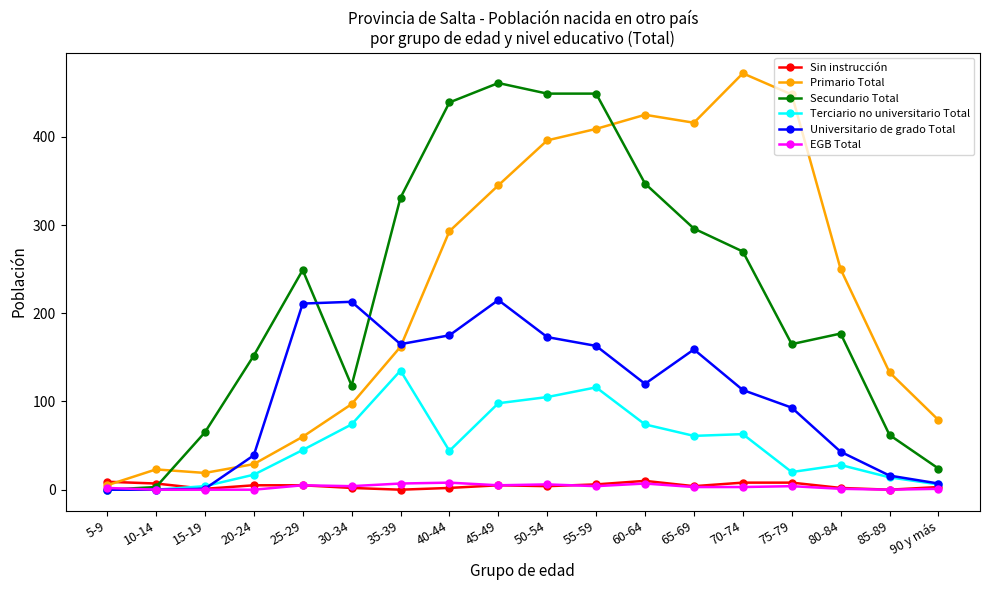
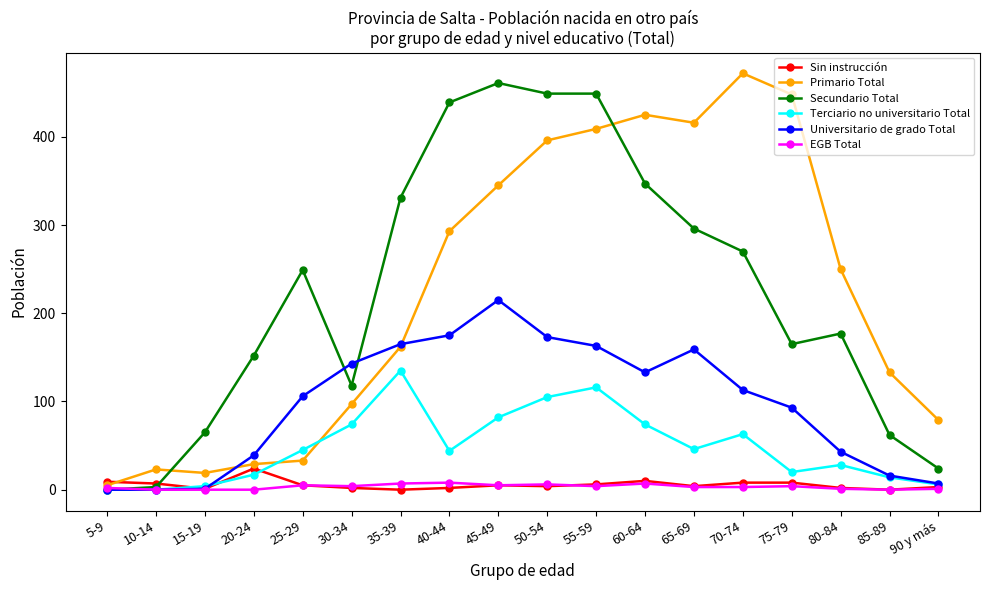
Sin instrucción, 20-24: 10 -> 20
Primario Total, 25-29: 60 -> 30
Universitario de grado Total, 25-29: 210 -> 110
Universitario de grado Total, 30-34: 210 -> 140
Terciario no universitario Total, 45-49: 100 -> 80
Universitario de grado Total, 60-64: 120 -> 130
Terciario no universitario Total, 65-69: 60 -> 50
